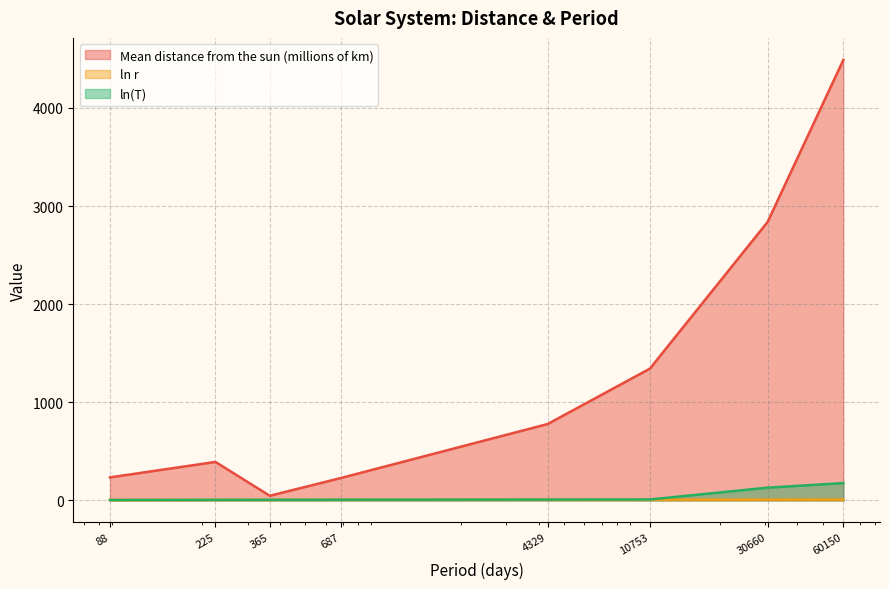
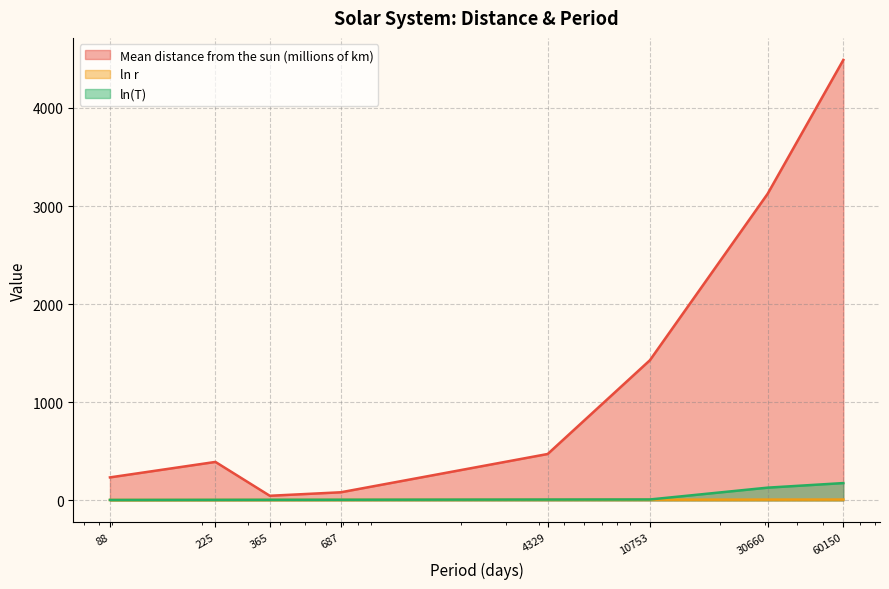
Mean distance from the sun (millions of km), 687: 200 -> 100
Mean distance from the sun (millions of km), 4329: 800 -> 500
Mean distance from the sun (millions of km), 10753: 1300 -> 1400
Mean distance from the sun (millions of km), 30660: 2800 -> 3100
